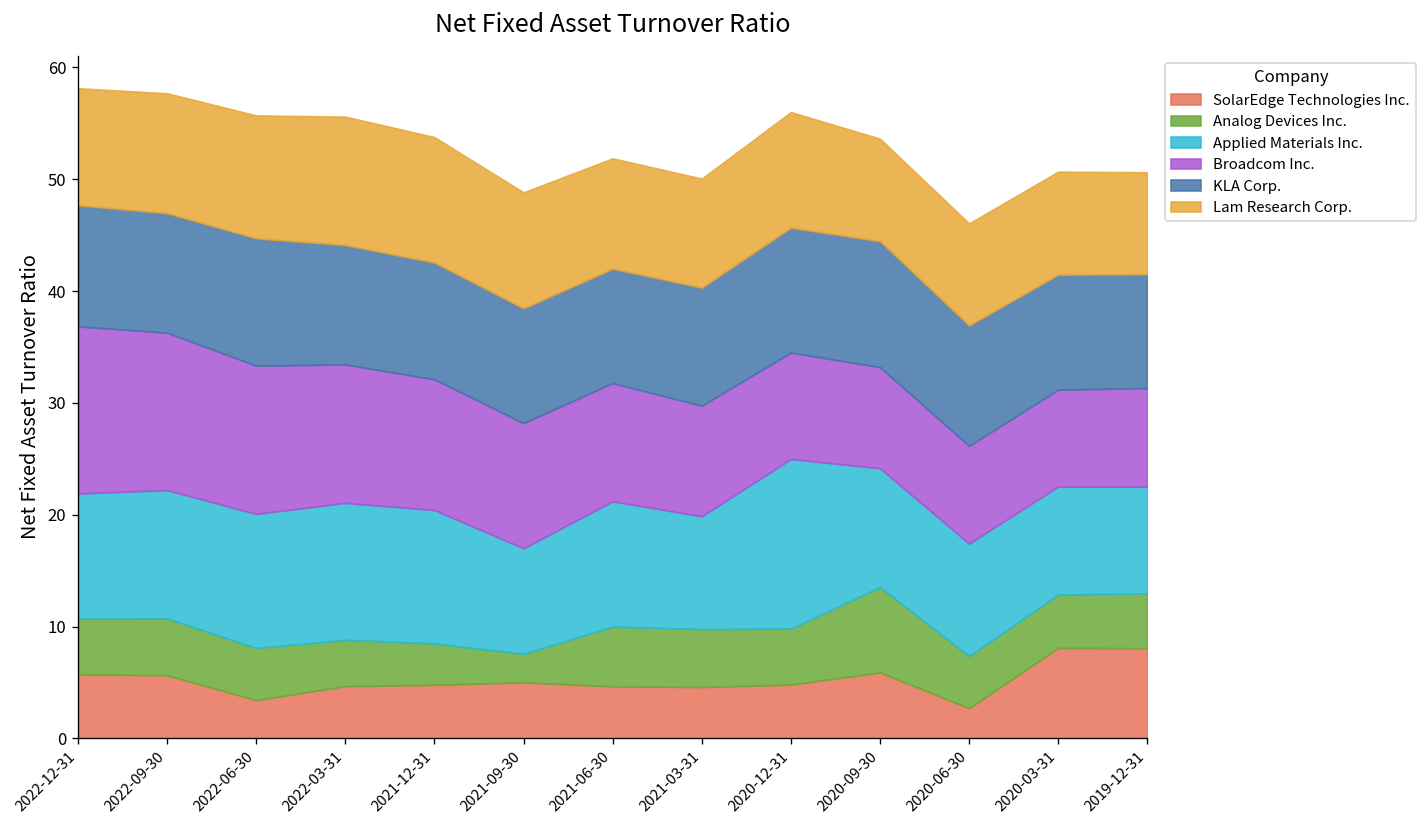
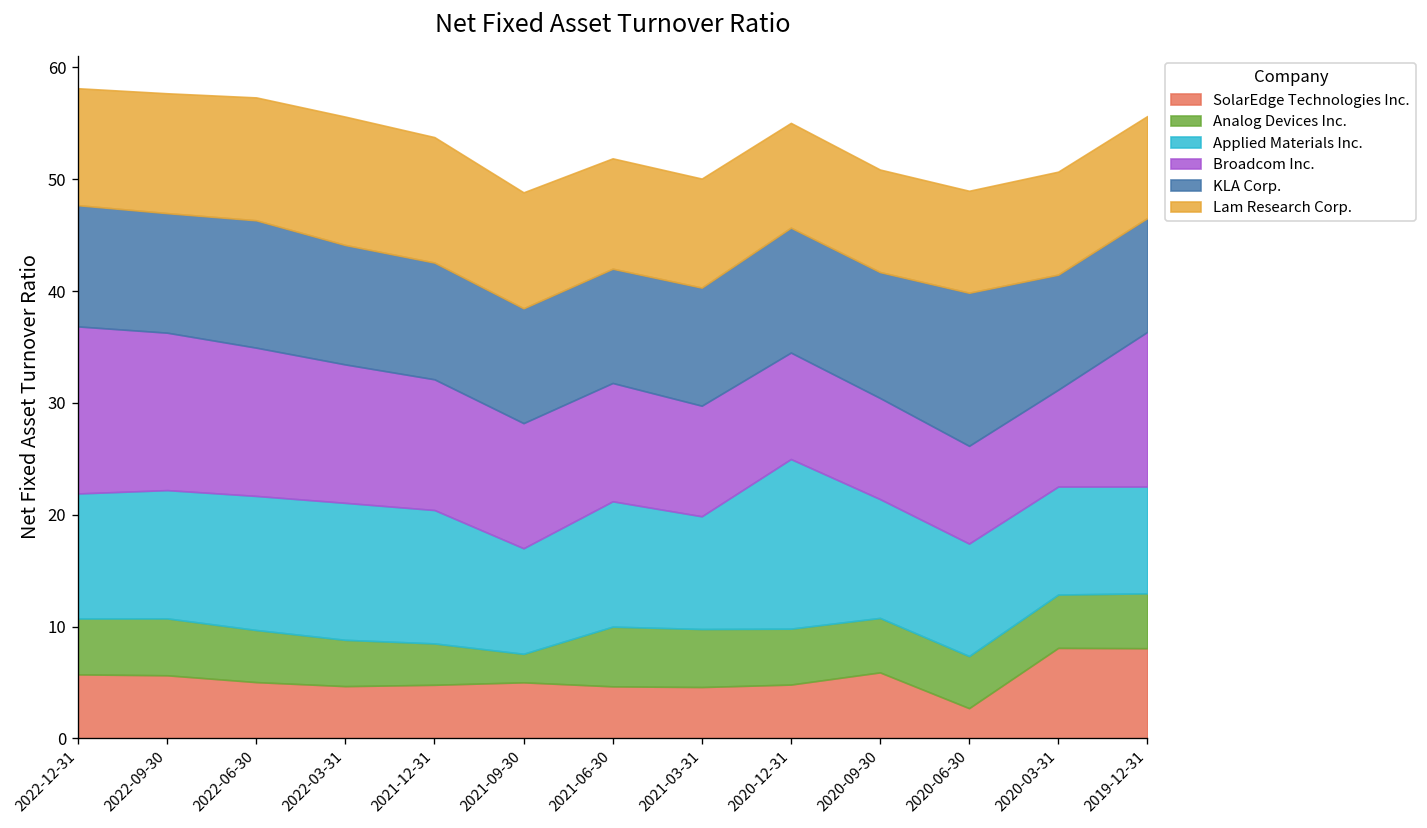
SolarEdge Technologies Inc., 2022-06-30: 3 -> 5
Lam Research Corp., 2020-12-31: 10 -> 9
Analog Devices Inc., 2020-09-30: 8 -> 5
KLA Corp., 2020-06-30: 11 -> 14
Broadcom Inc., 2019-12-31: 9 -> 14
